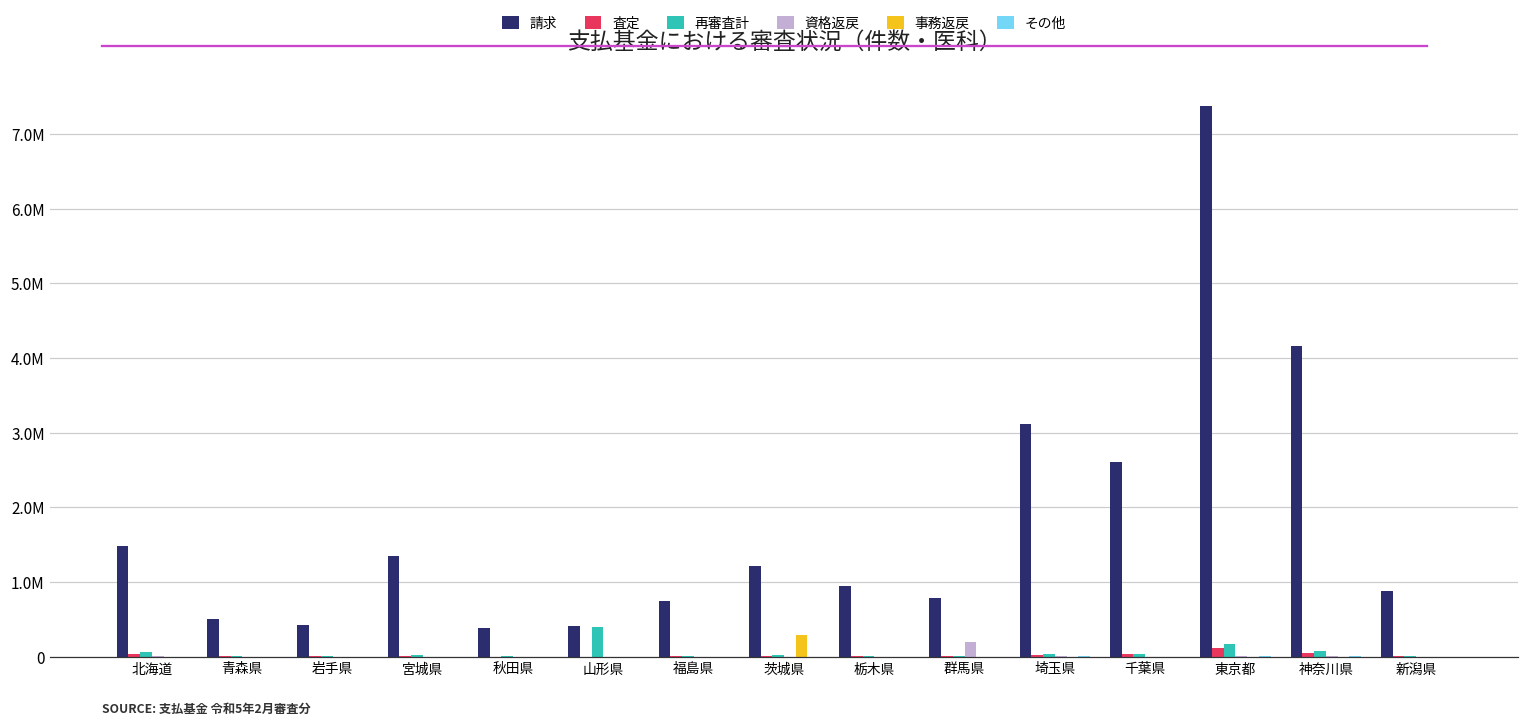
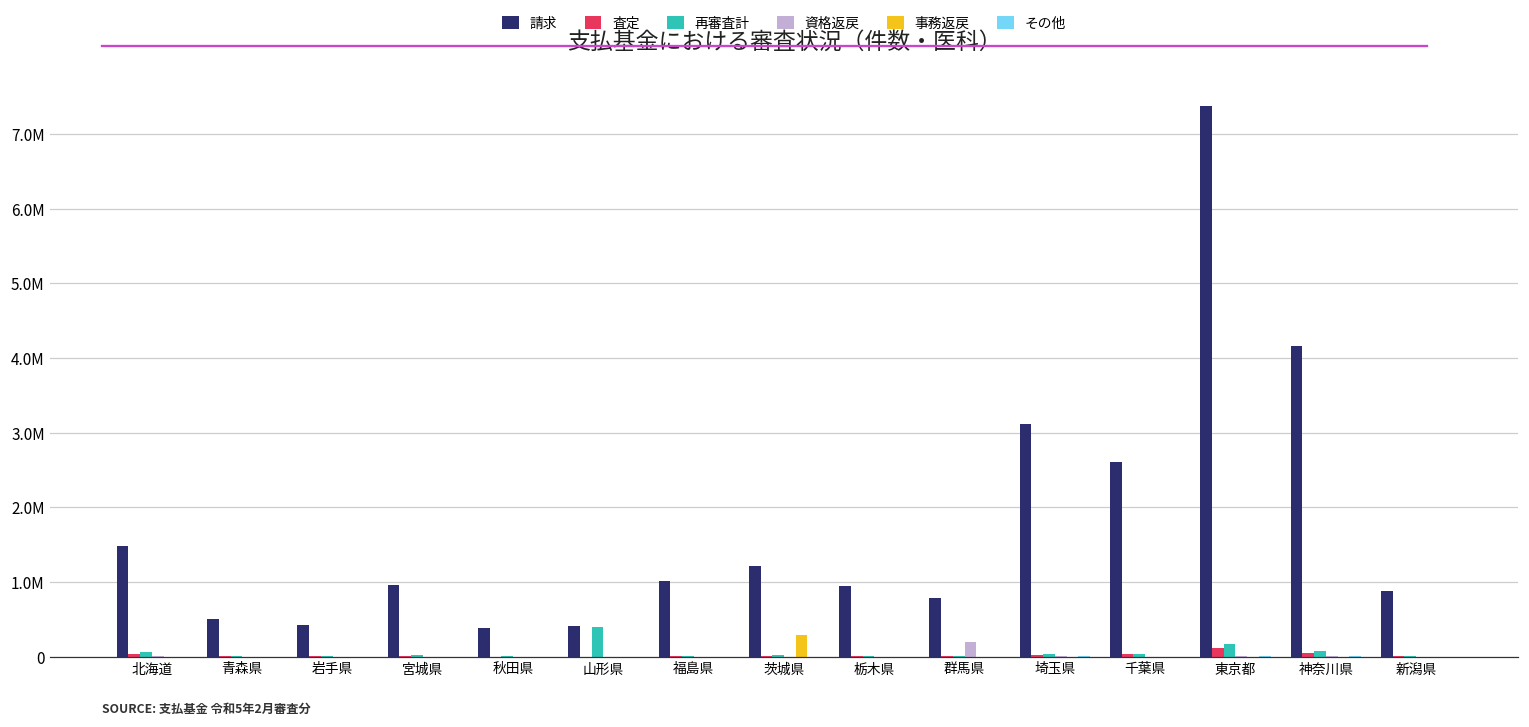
請求, 宮城県: 1400000 -> 1000000
請求, 福島県: 800000 -> 1000000
